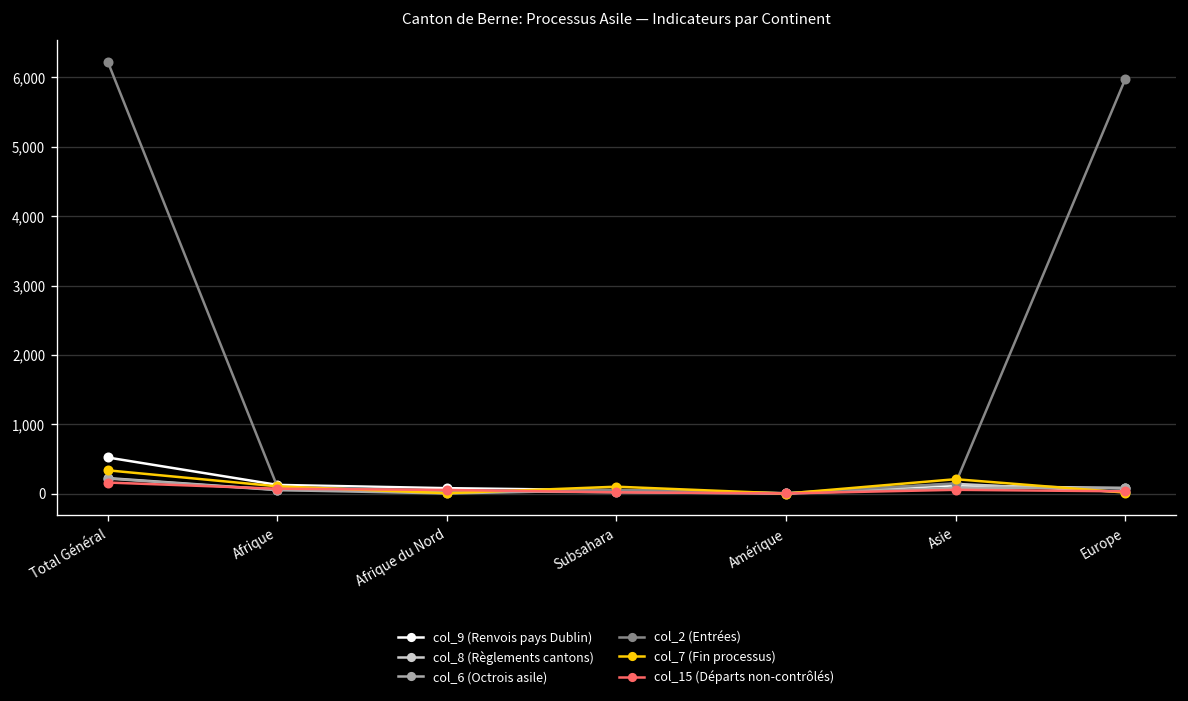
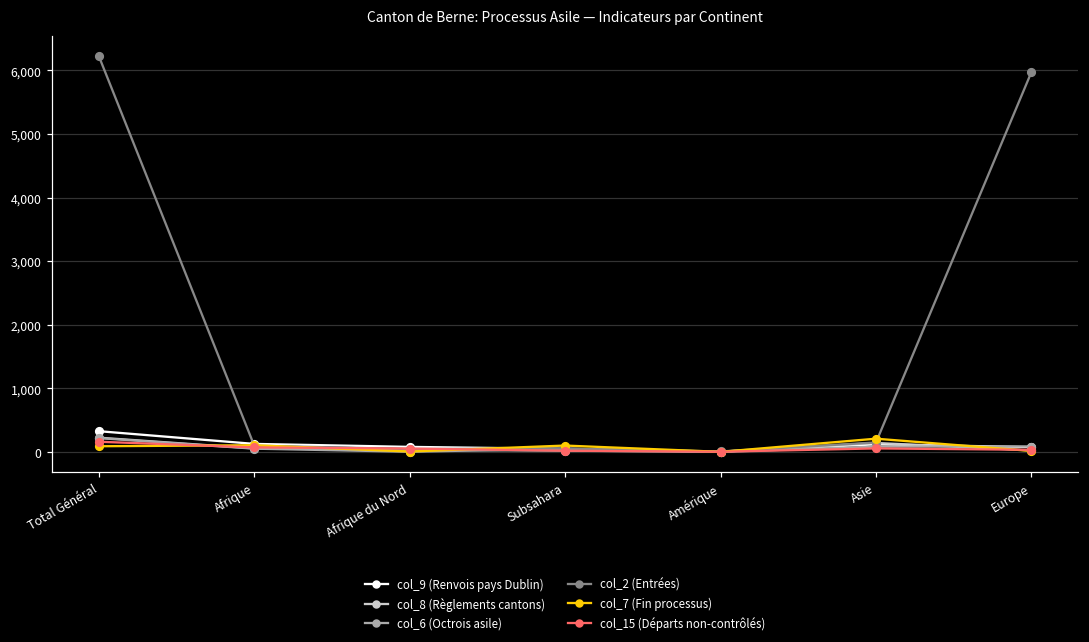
col_9 (Renvois pays Dublin), Total Général: 500 -> 300
col_7 (Fin processus), Total Général: 300 -> 100
